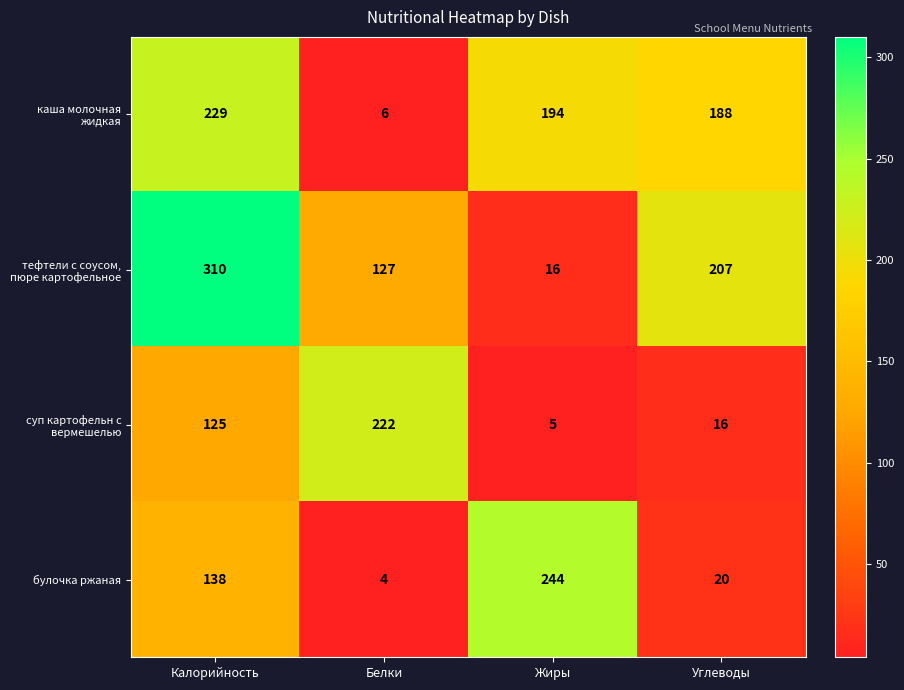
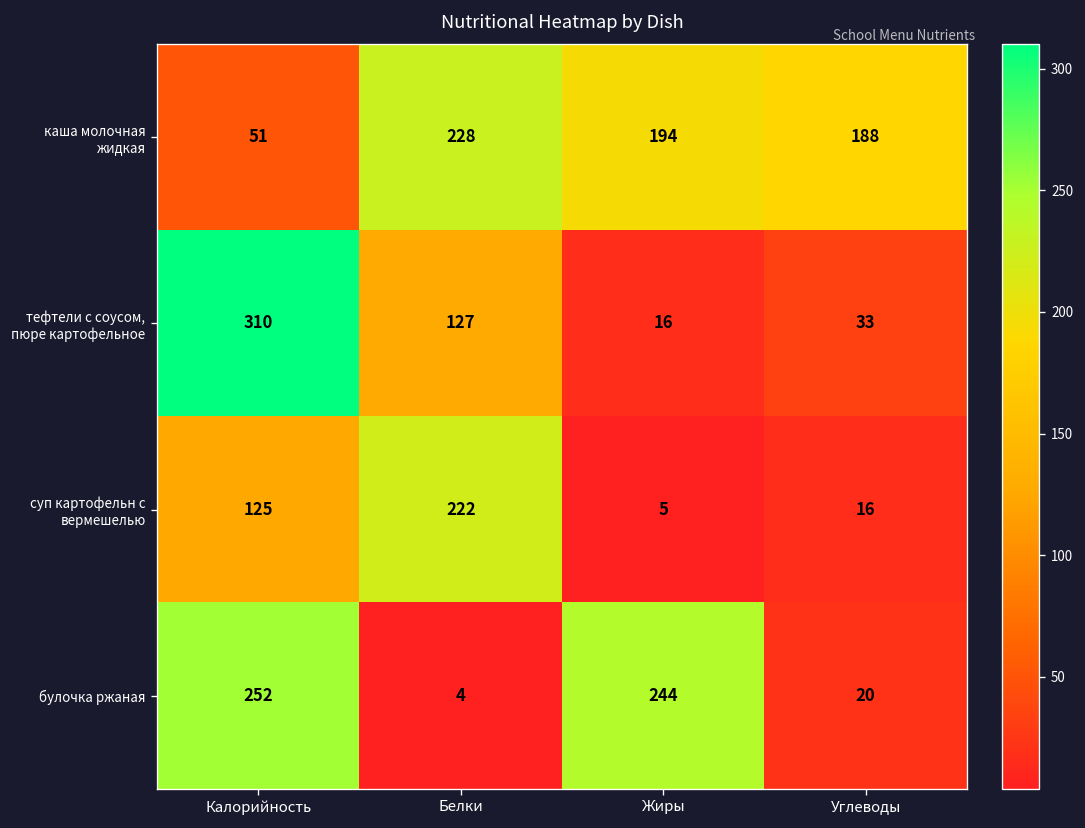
каша молочная жидкая, Калорийность: 229 -> 51
каша молочная жидкая, Белки: 6 -> 228
тефтели с соусом, пюре картофельное, Углеводы: 207 -> 33
булочка ржаная, Калорийность: 138 -> 252
